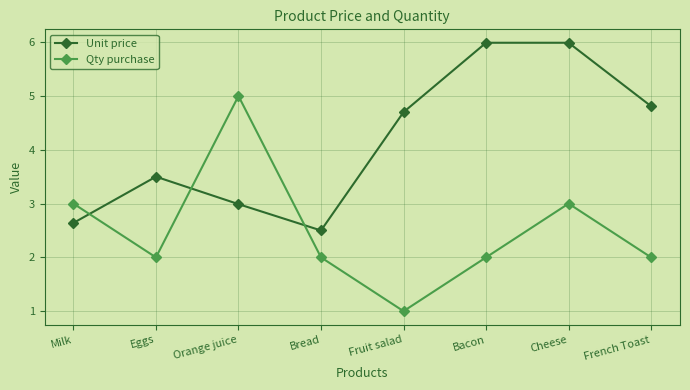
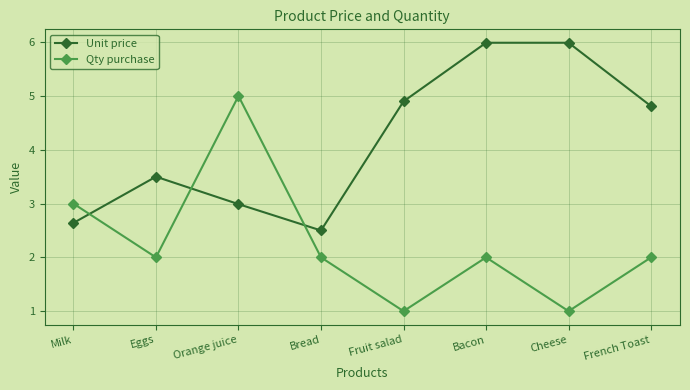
Unit price, Fruit salad: 4.7 -> 4.9
Qty purchase, Cheese: 3 -> 1
